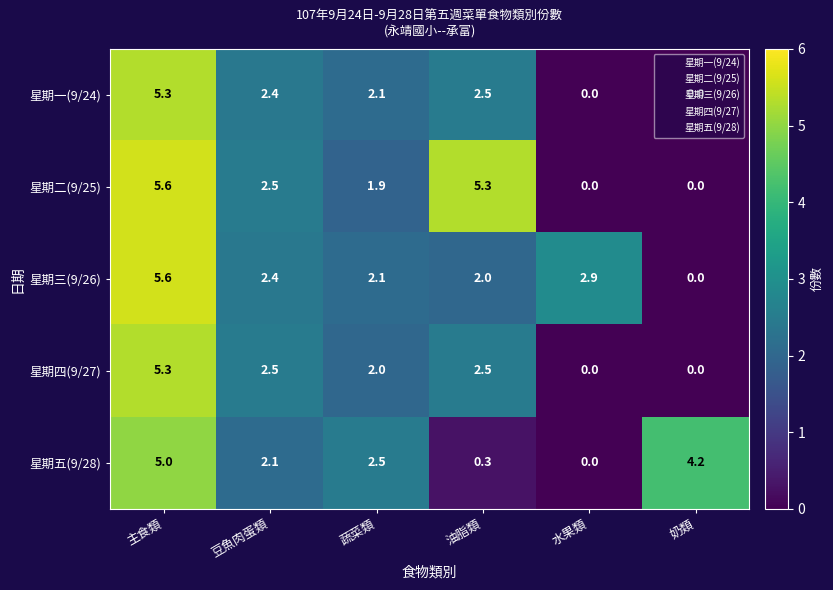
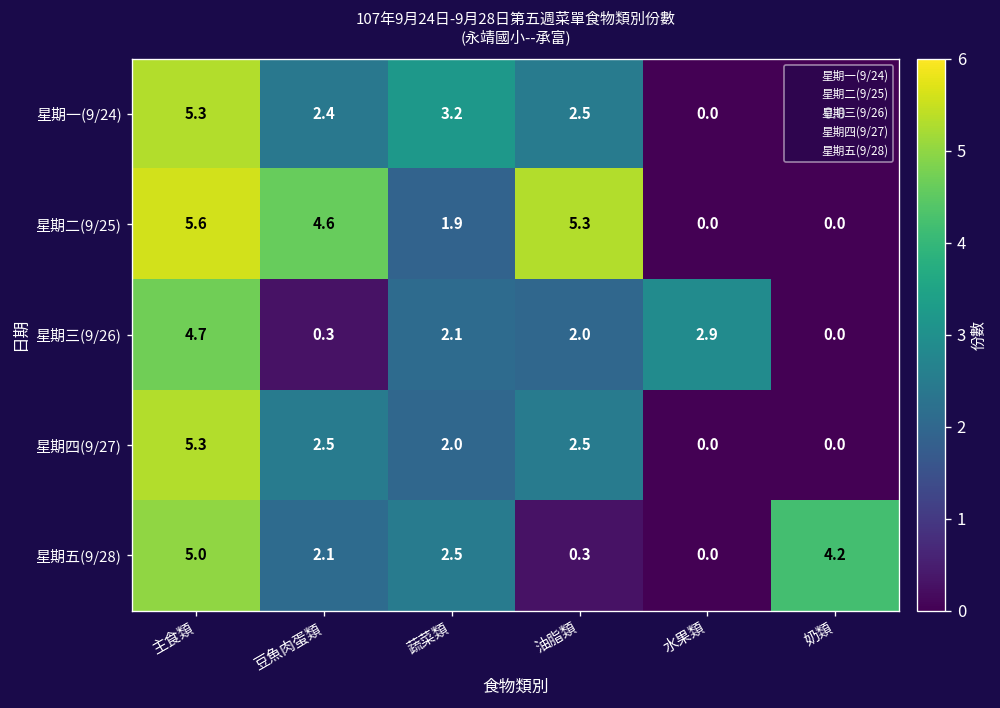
星期一(9/24), 蔬菜類: 2.1 -> 3.2
星期二(9/25), 豆魚肉蛋類: 2.5 -> 4.6
星期三(9/26), 主食類: 5.6 -> 4.7
星期三(9/26), 豆魚肉蛋類: 2.4 -> 0.3
